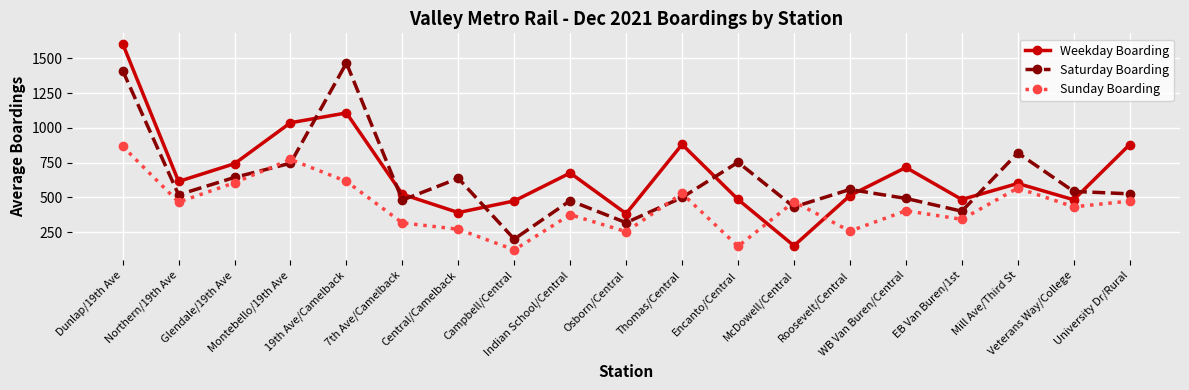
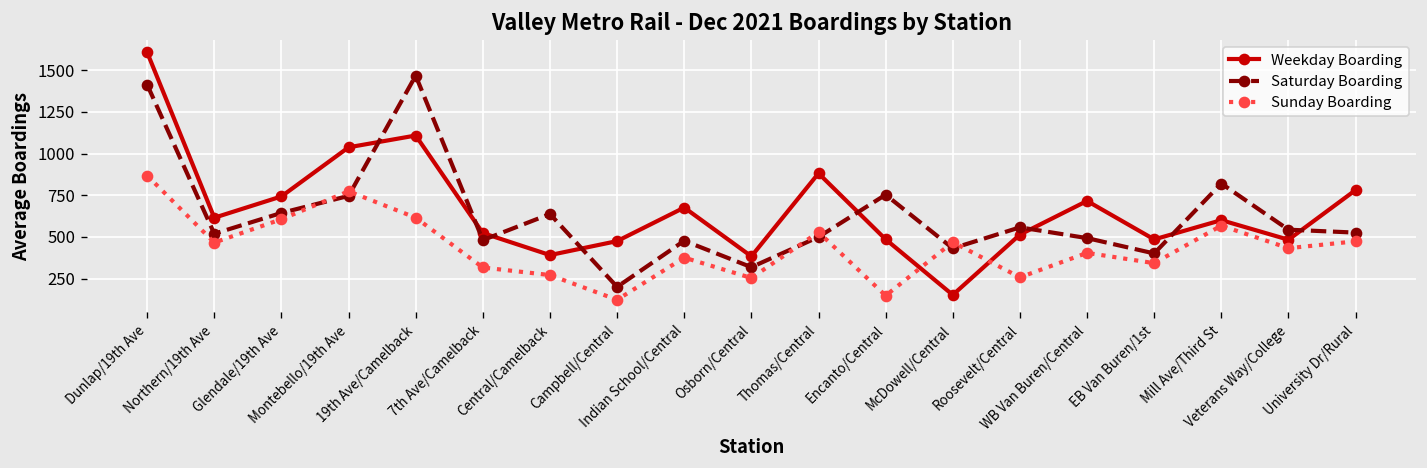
Weekday Boarding, University Dr/Rural: 880 -> 780
